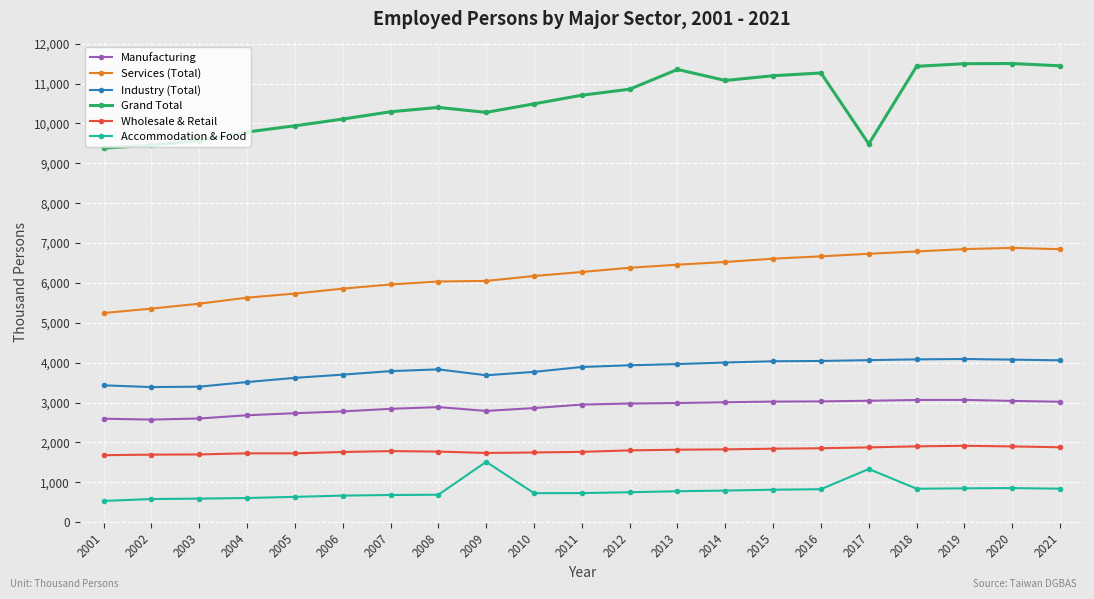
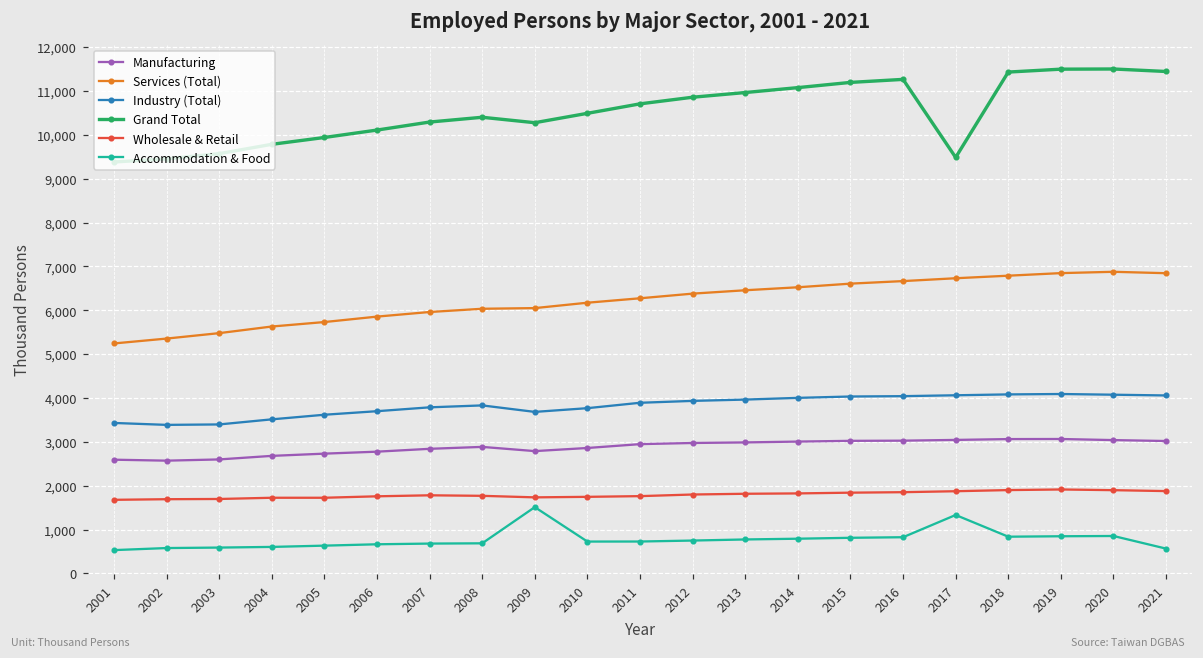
Grand Total, 2013: 11,400 -> 11,000
Accommodation & Food, 2021: 800 -> 600
